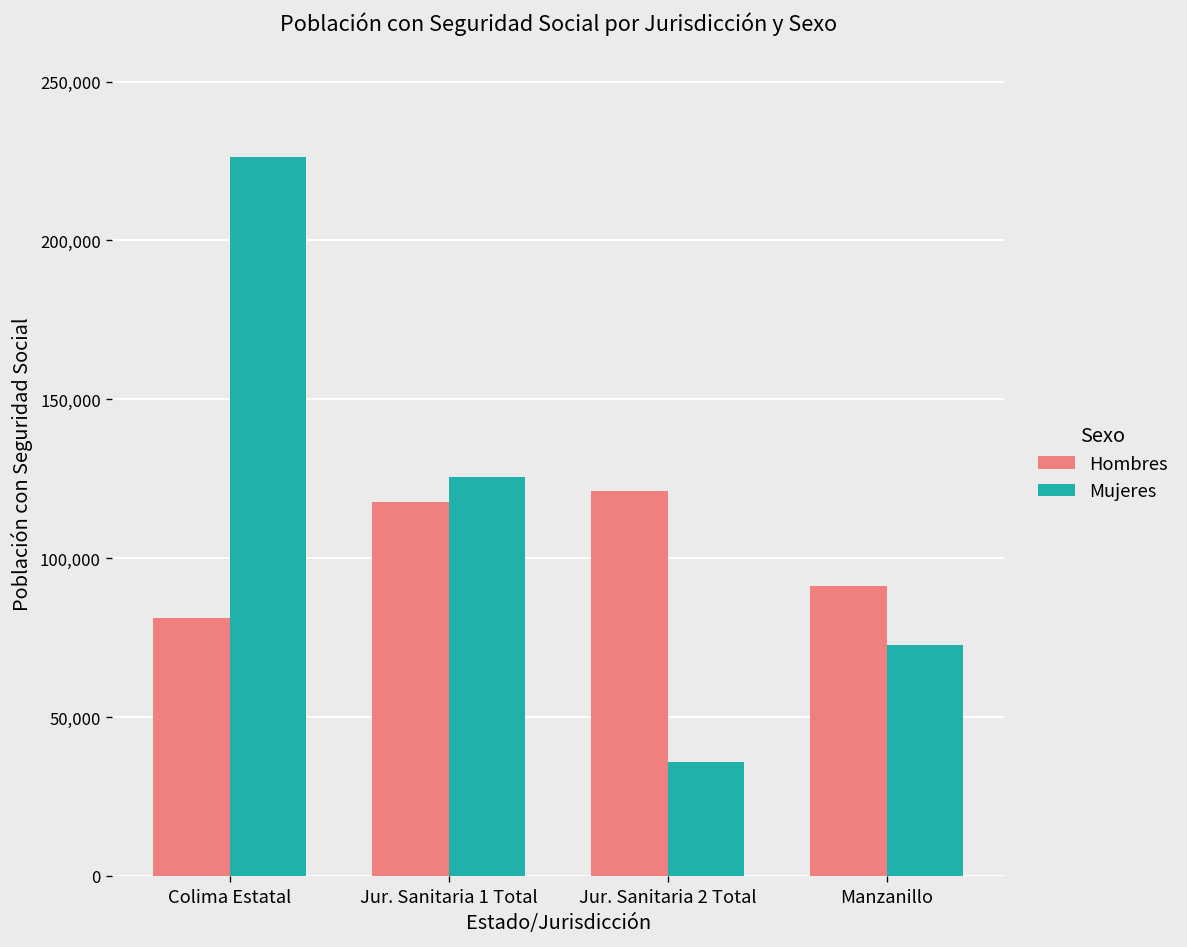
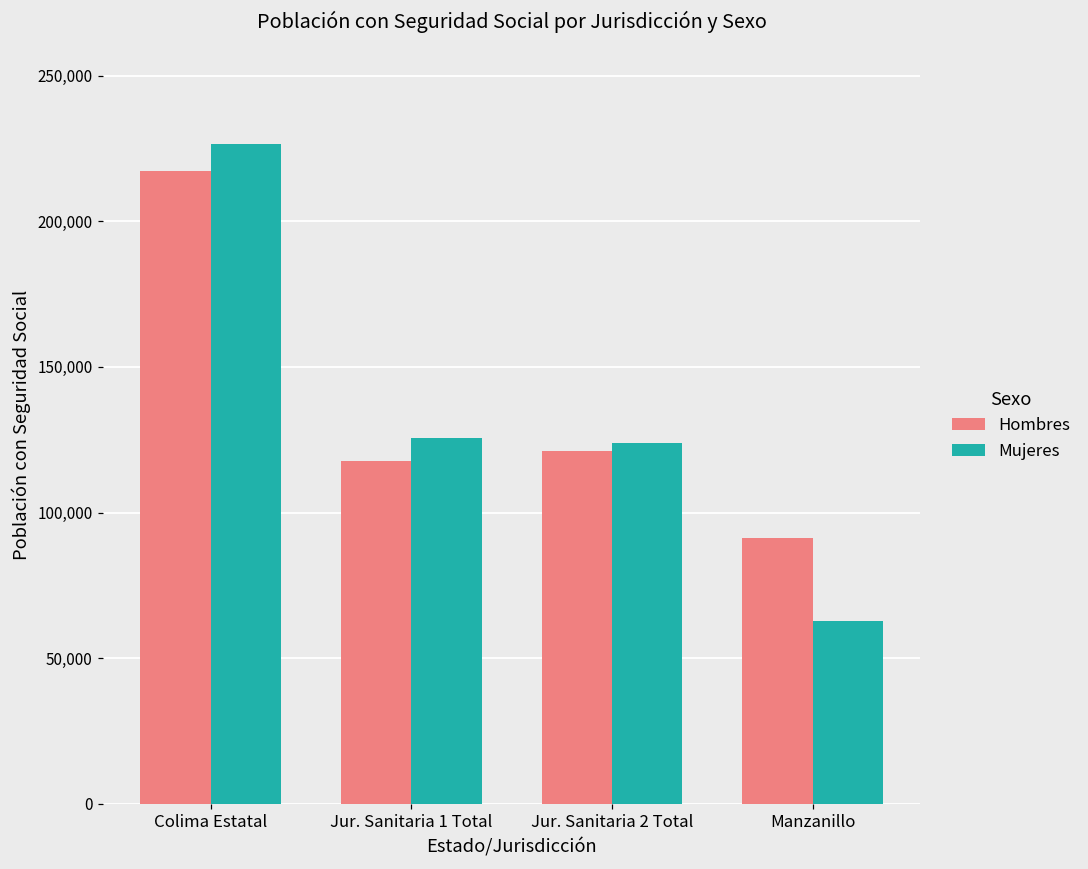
Hombres, Colima Estatal: 81,000 -> 217,000
Mujeres, Jur. Sanitaria 2 Total: 36,000 -> 124,000
Mujeres, Manzanillo: 73,000 -> 63,000
